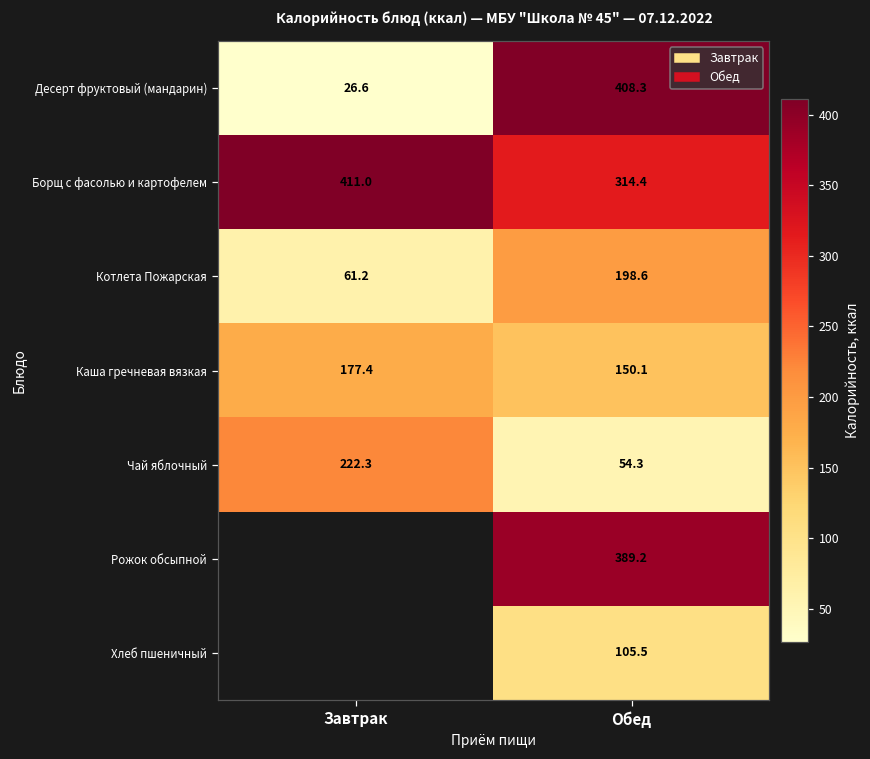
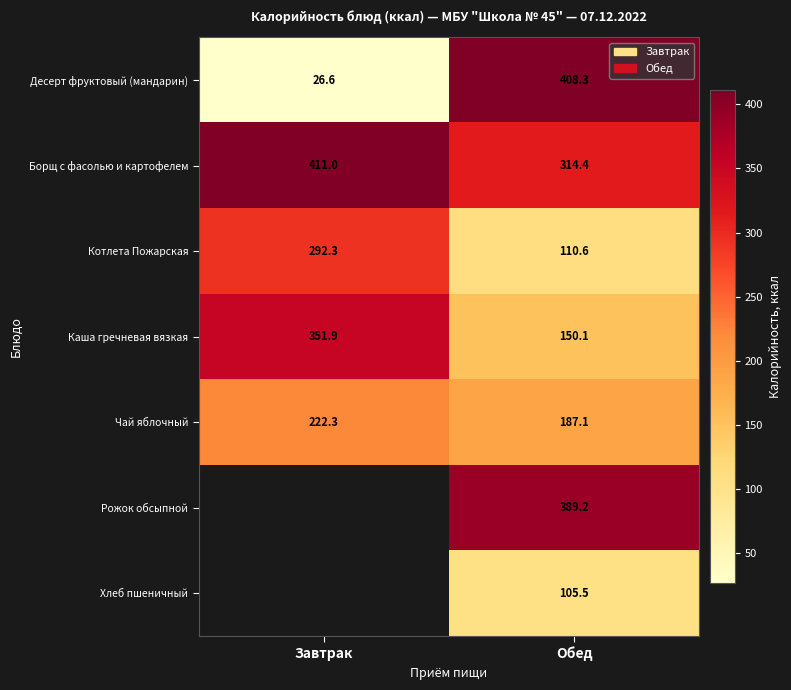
Котлета Пожарская, Завтрак: 61.2 -> 292.3
Котлета Пожарская, Обед: 198.6 -> 110.6
Каша гречневая вязкая, Завтрак: 177.4 -> 351.9
Чай яблочный, Обед: 54.3 -> 187.1
